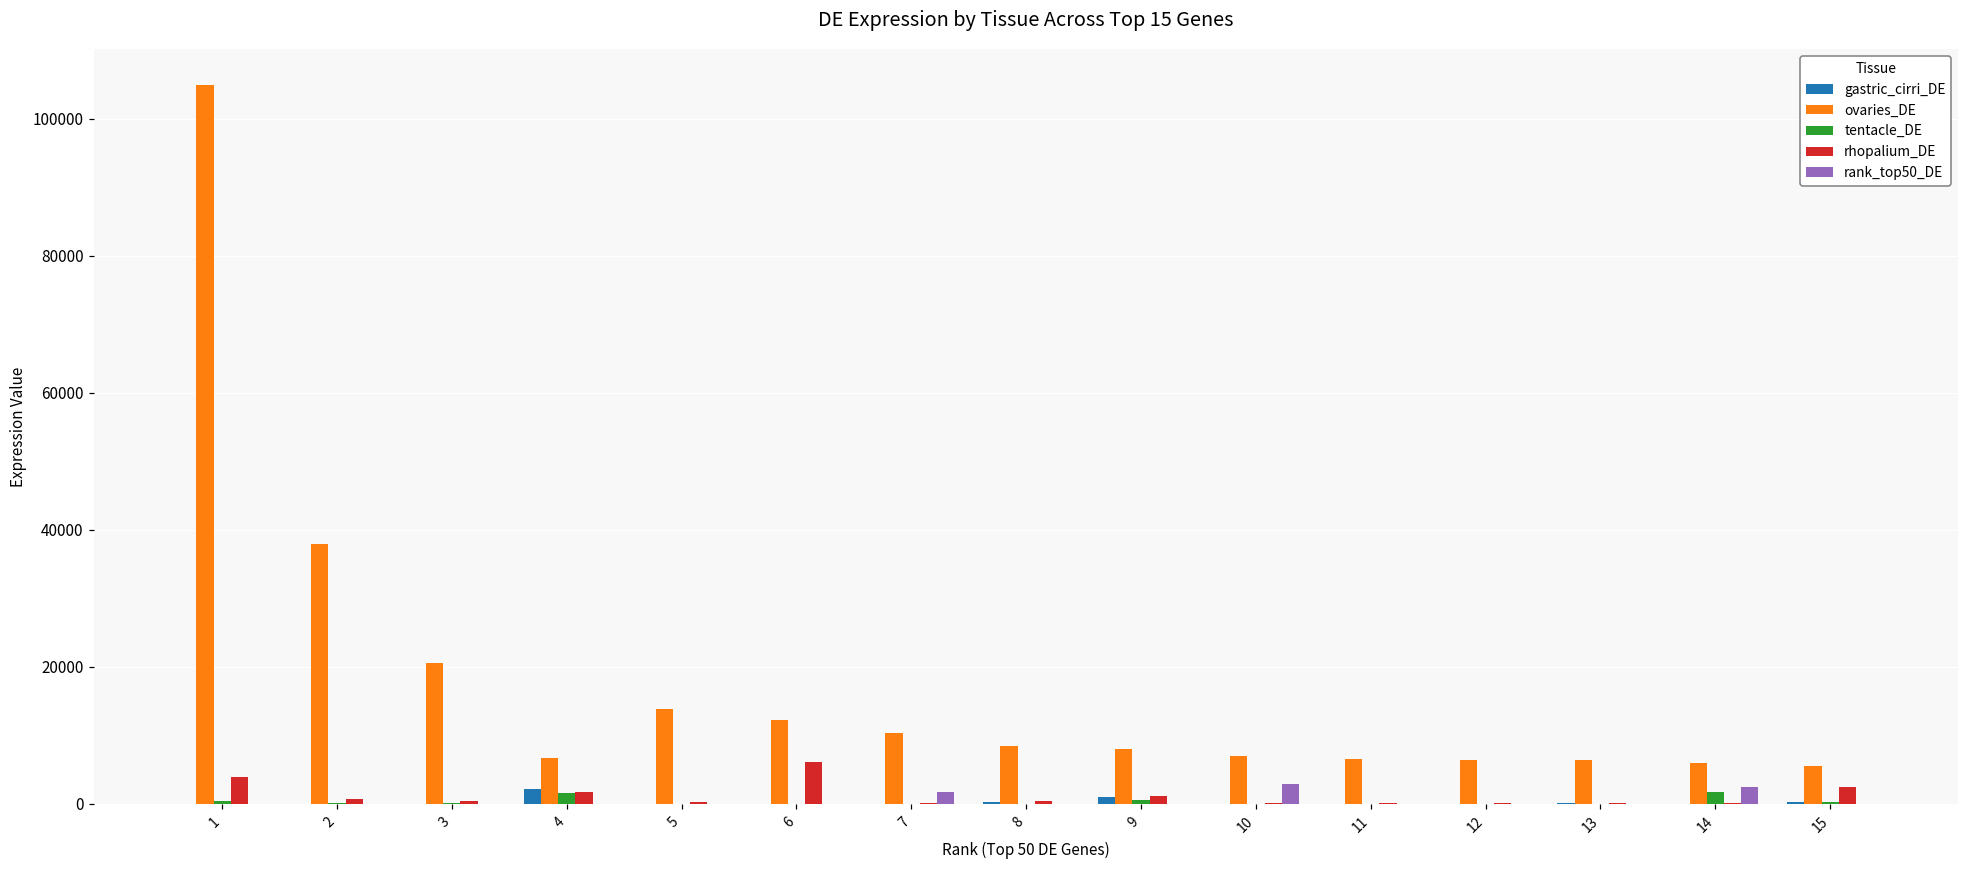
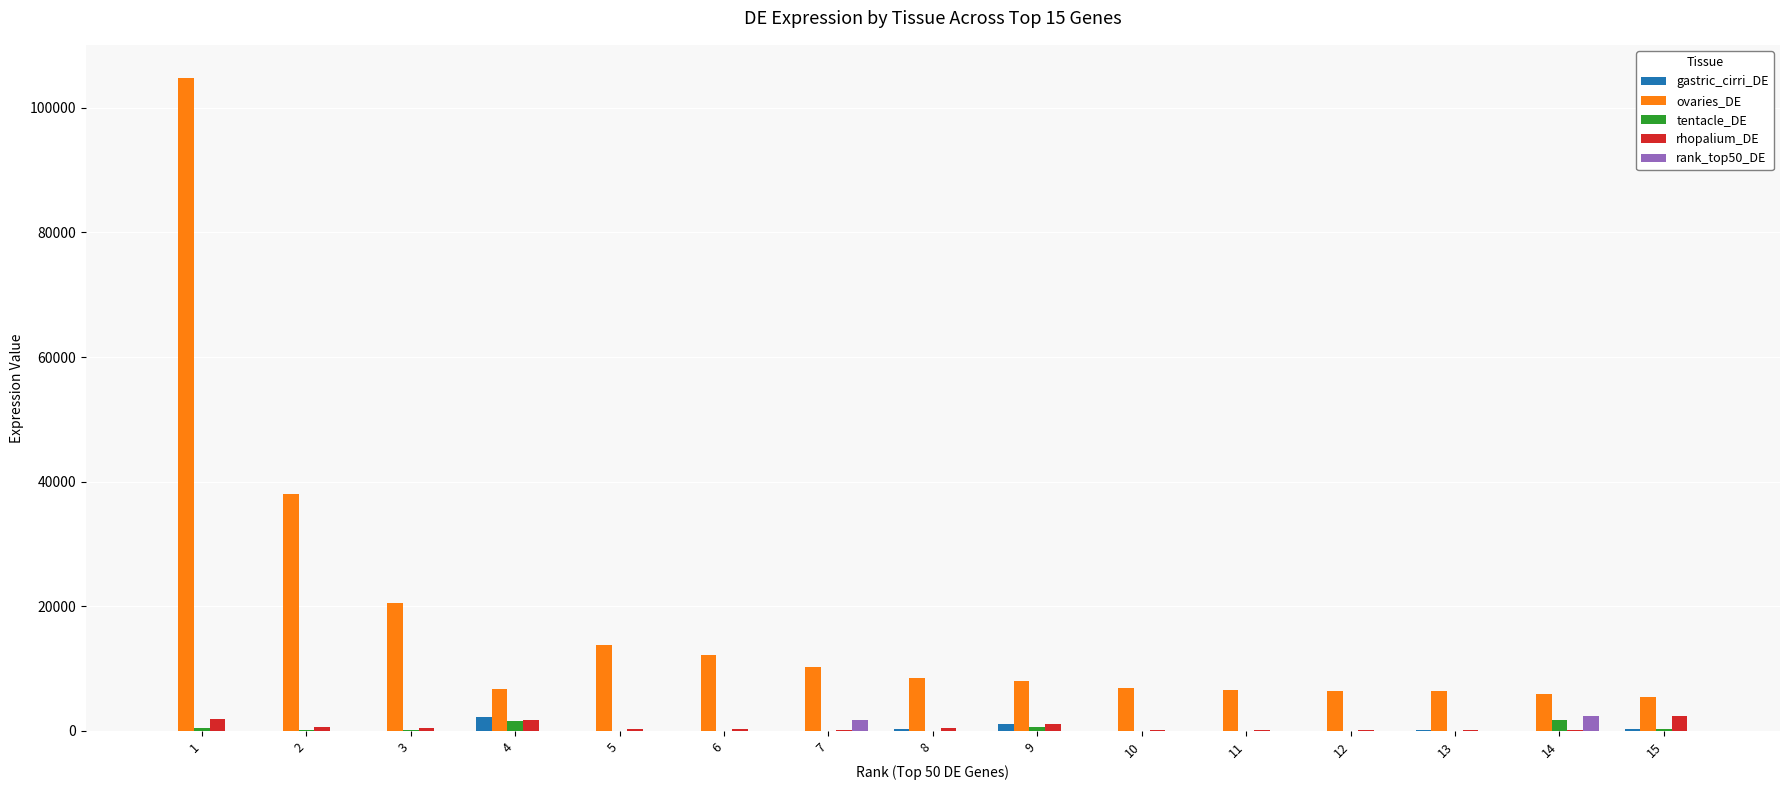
rhopalium_DE, 1: 4000 -> 2000
rhopalium_DE, 6: 6000 -> 0
rank_top50_DE, 10: 3000 -> 0
